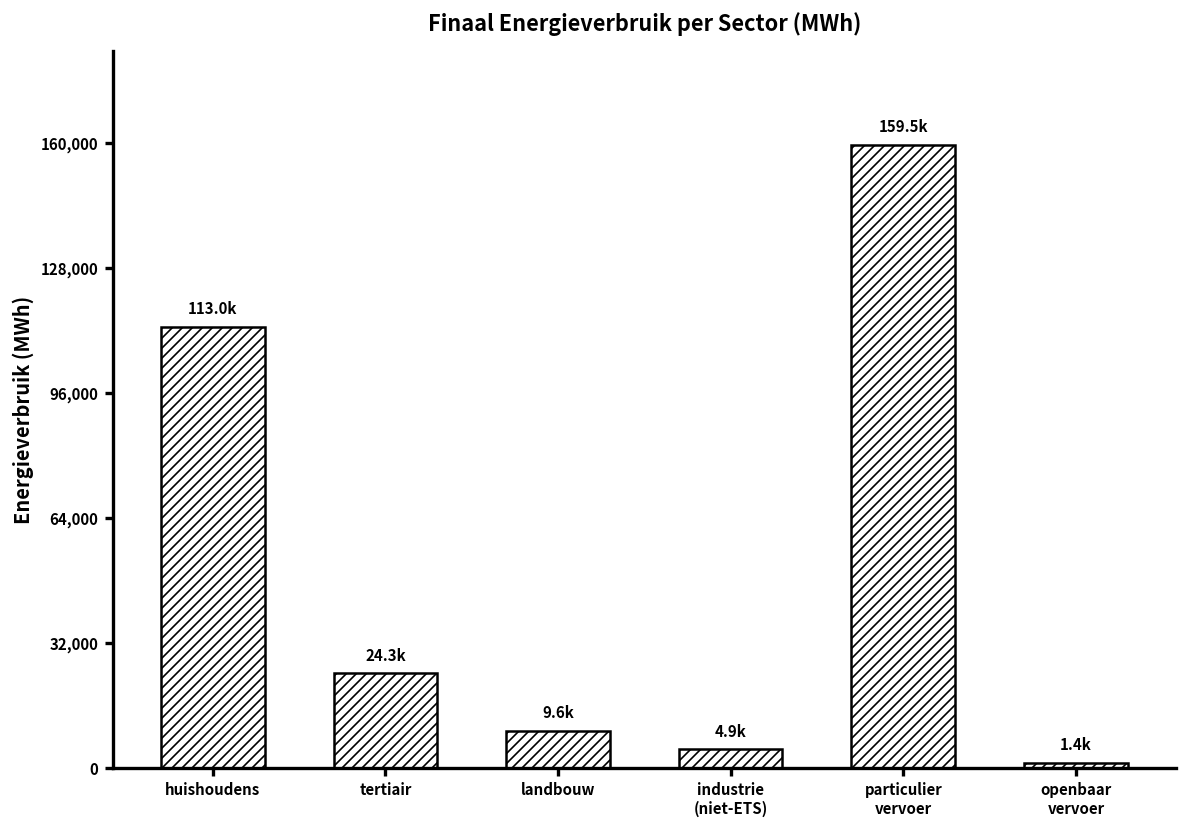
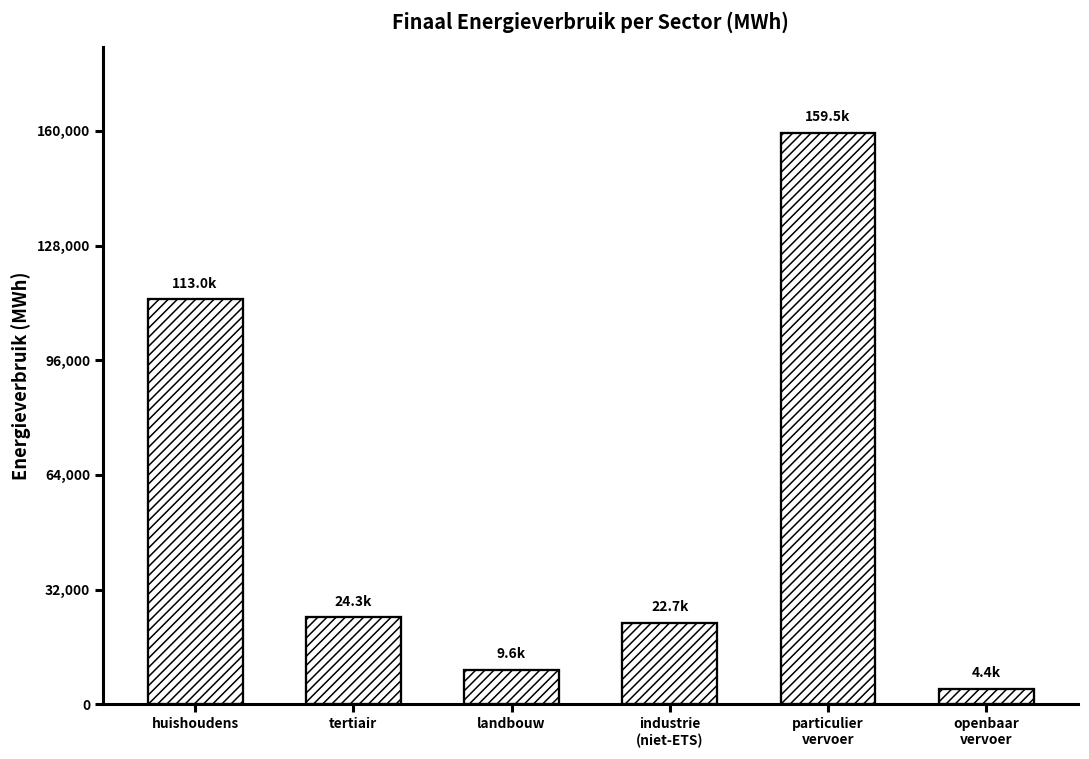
industrie (niet-ETS): 4.9k -> 22.7k
openbaar vervoer: 1.4k -> 4.4k
